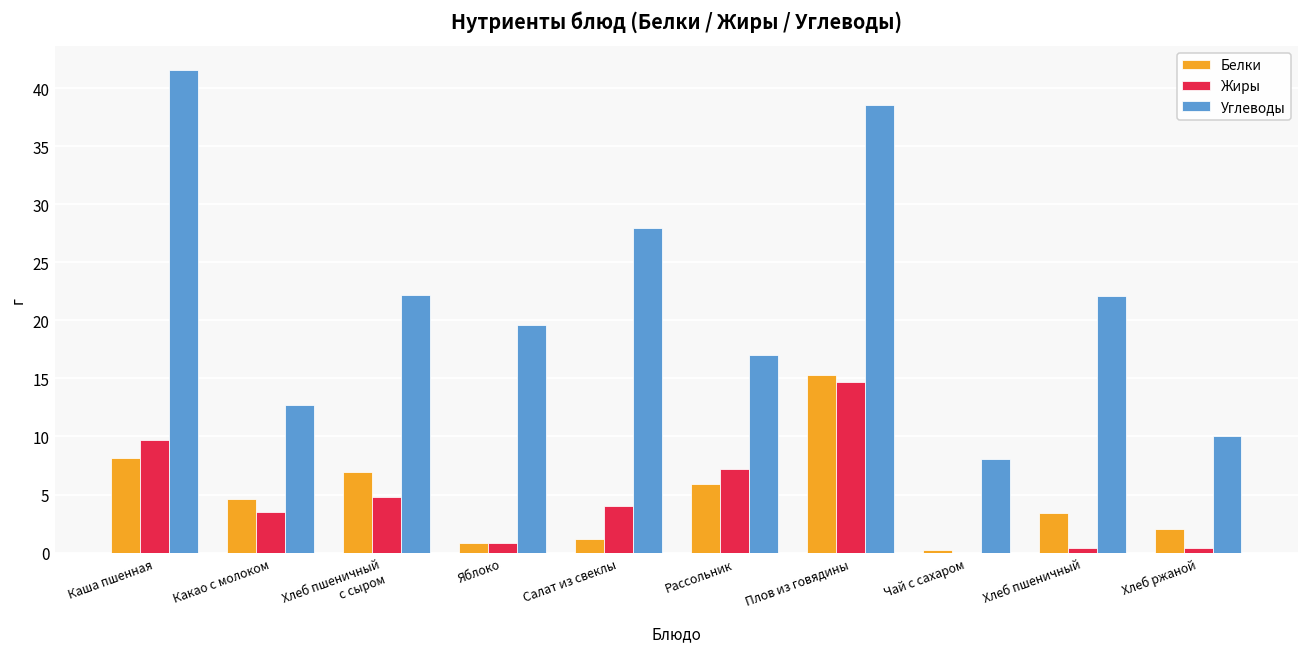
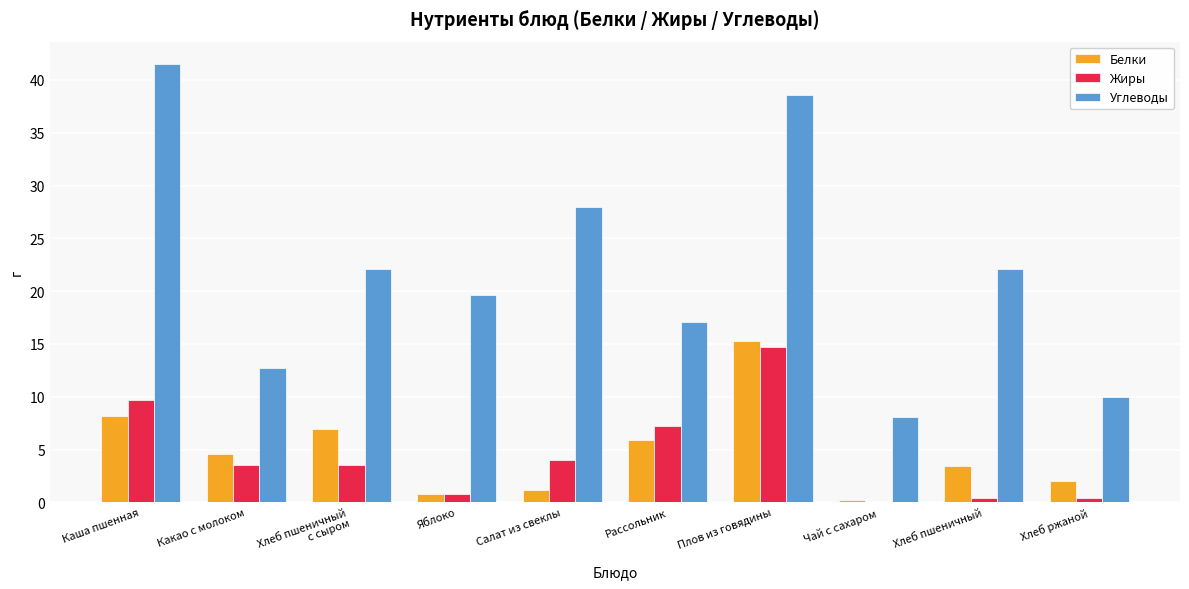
Жиры, Хлеб пшеничный с сыром: 4.8 -> 3.6
